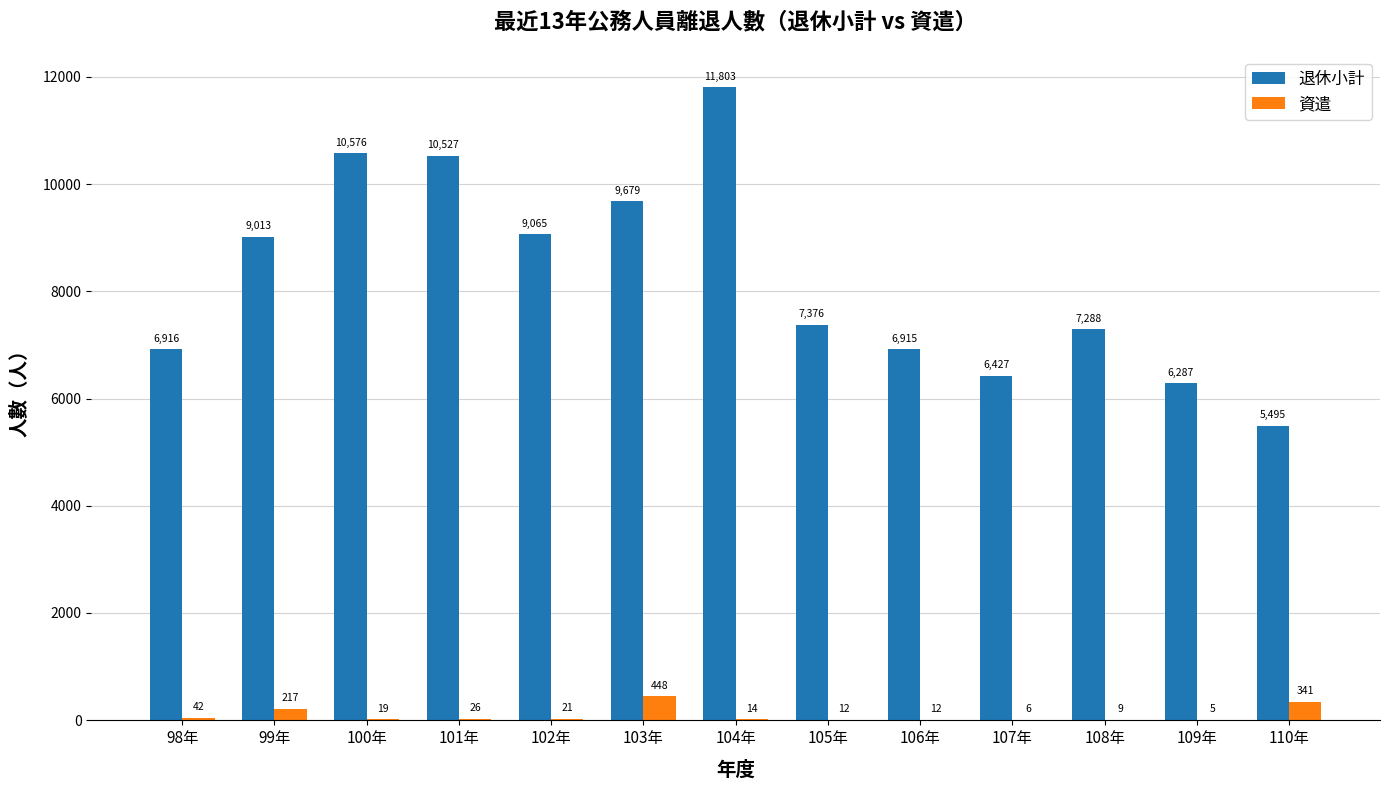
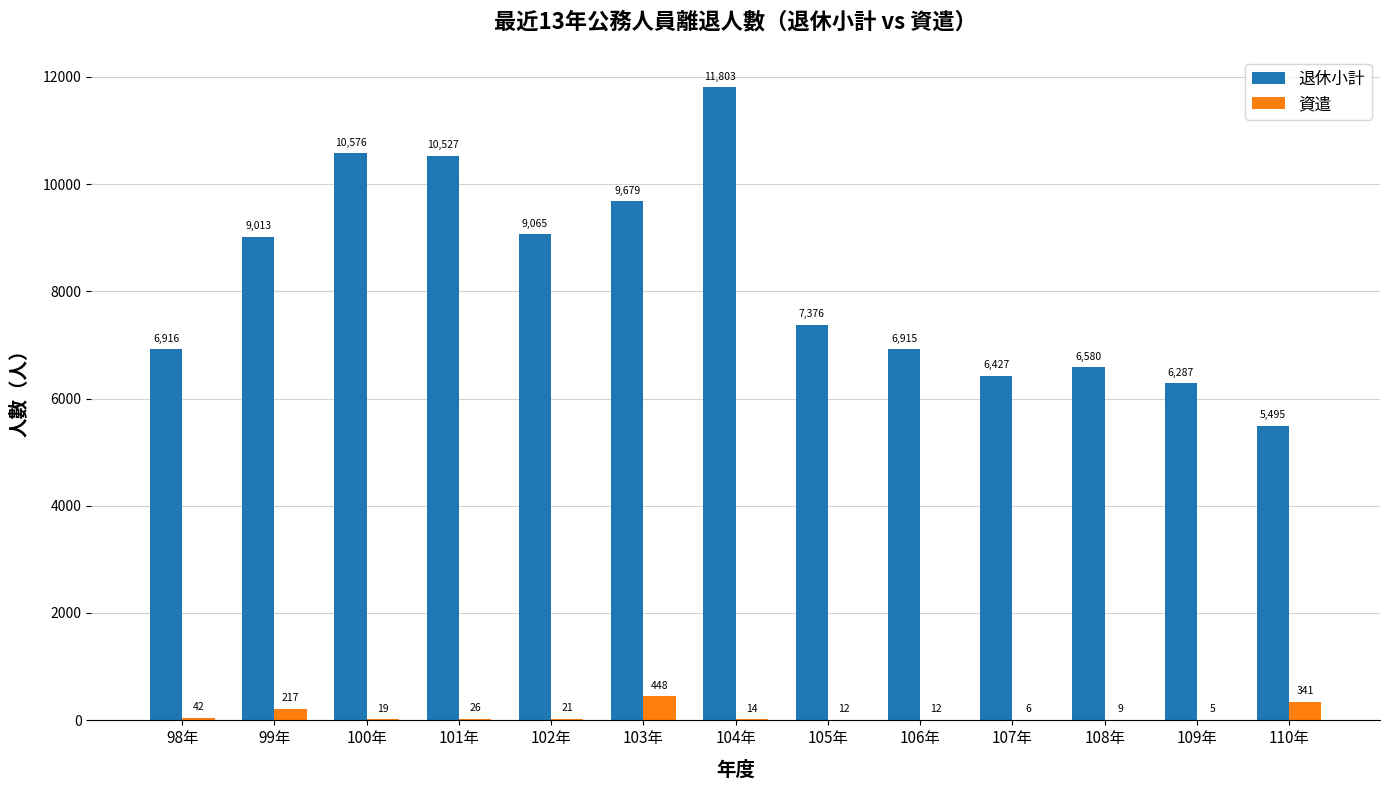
退休小計, 108年: 7,288 -> 6,580
